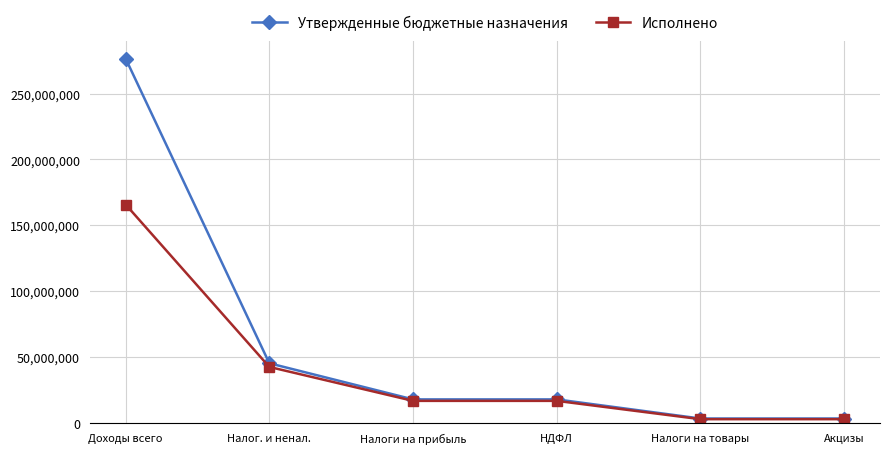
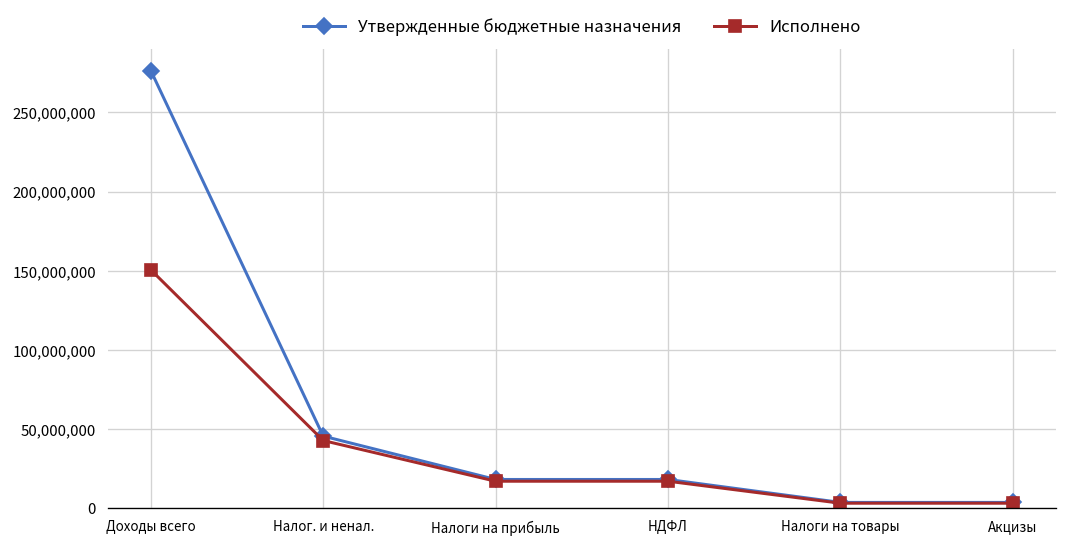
Исполнено, Доходы всего: 166,000,000 -> 151,000,000
